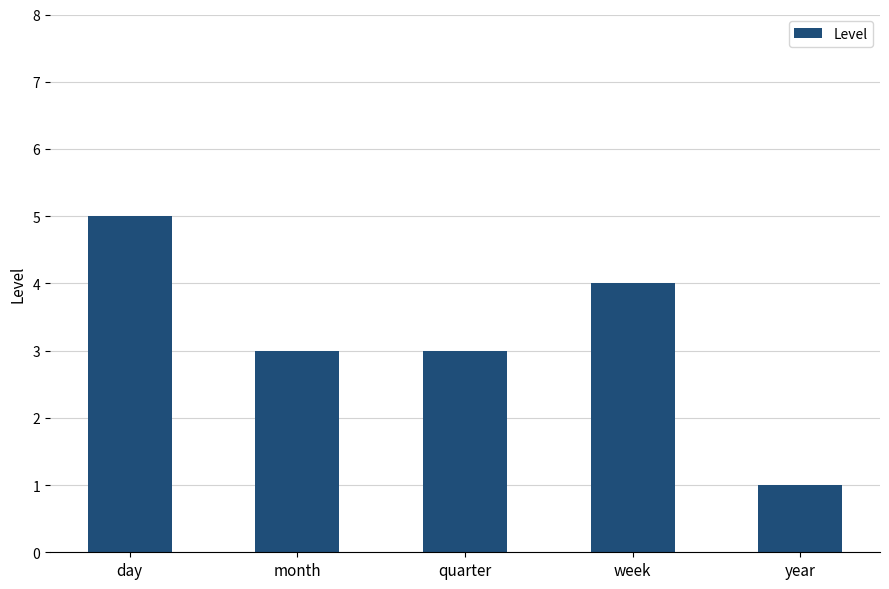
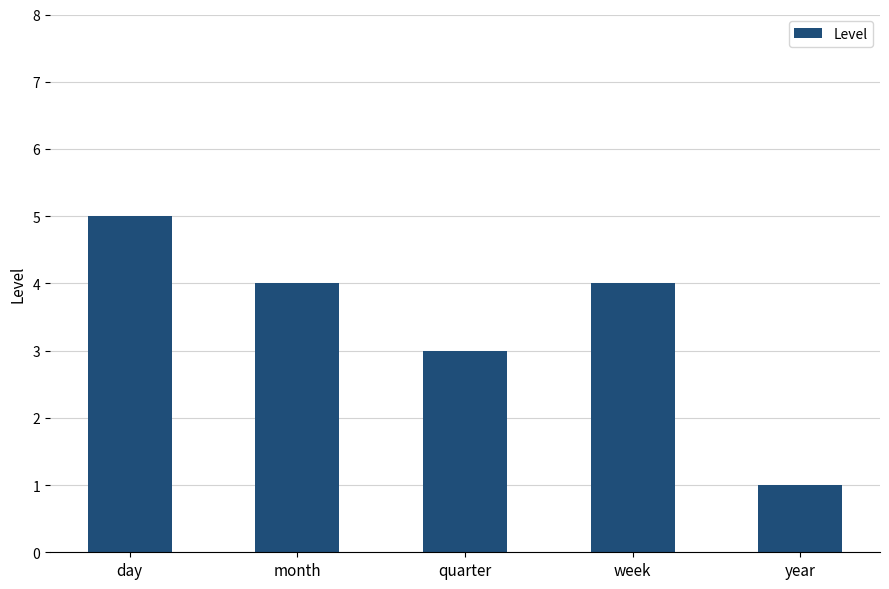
month: 3 -> 4
